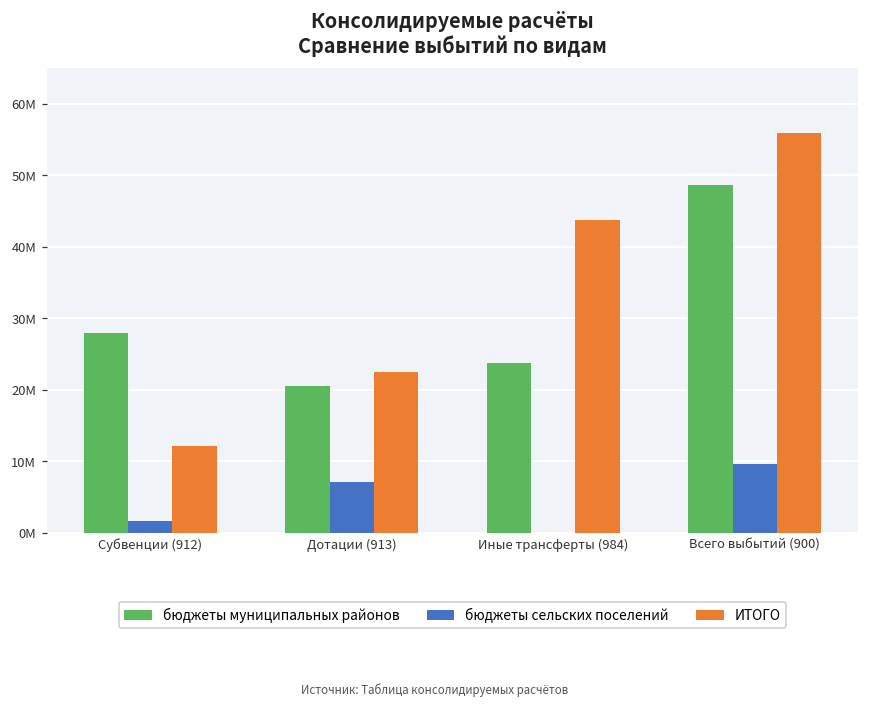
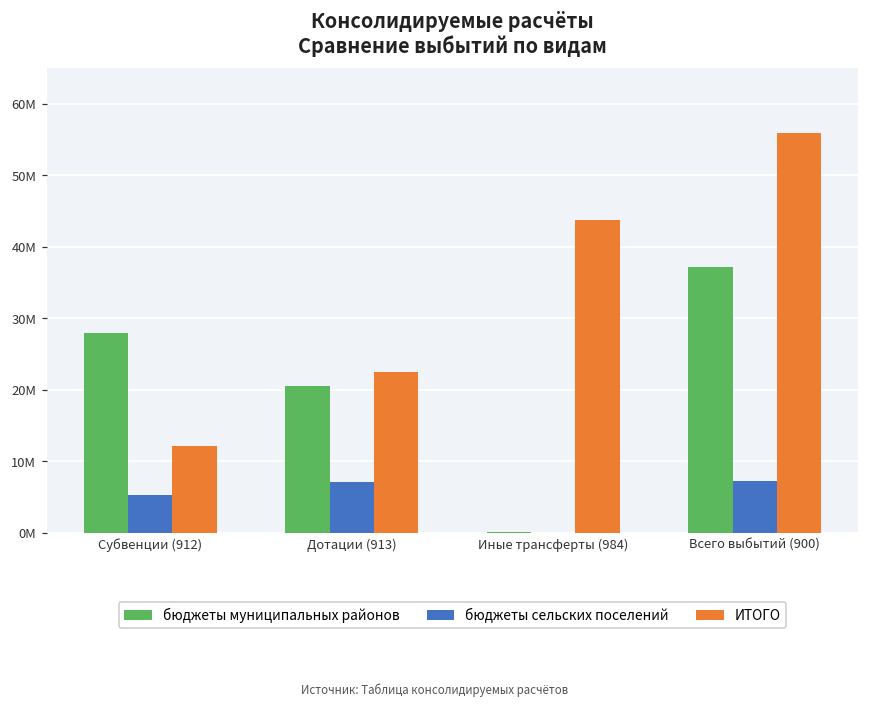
бюджеты сельских поселений, Субвенции (912): 2000000 -> 5000000
бюджеты муниципальных районов, Иные трансферты (984): 24000000 -> 0
бюджеты муниципальных районов, Всего выбытий (900): 49000000 -> 37000000
бюджеты сельских поселений, Всего выбытий (900): 10000000 -> 7000000
